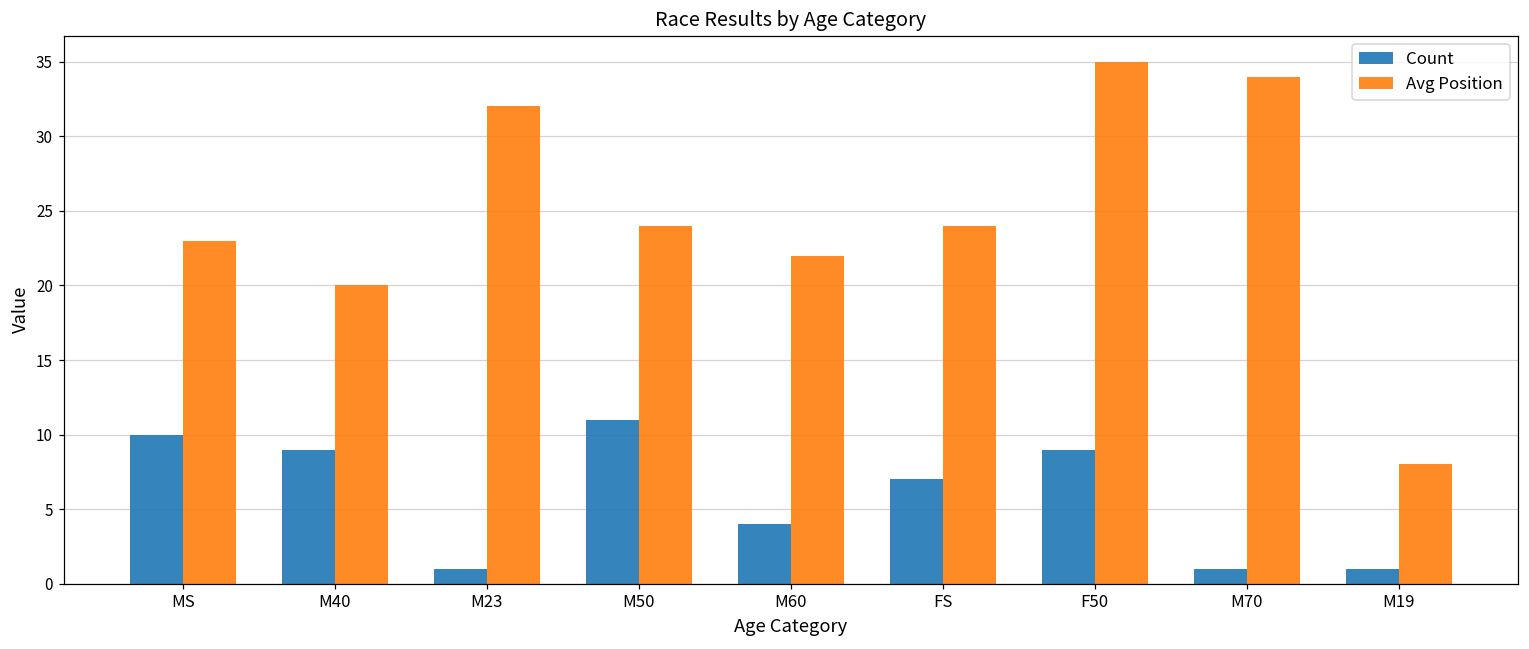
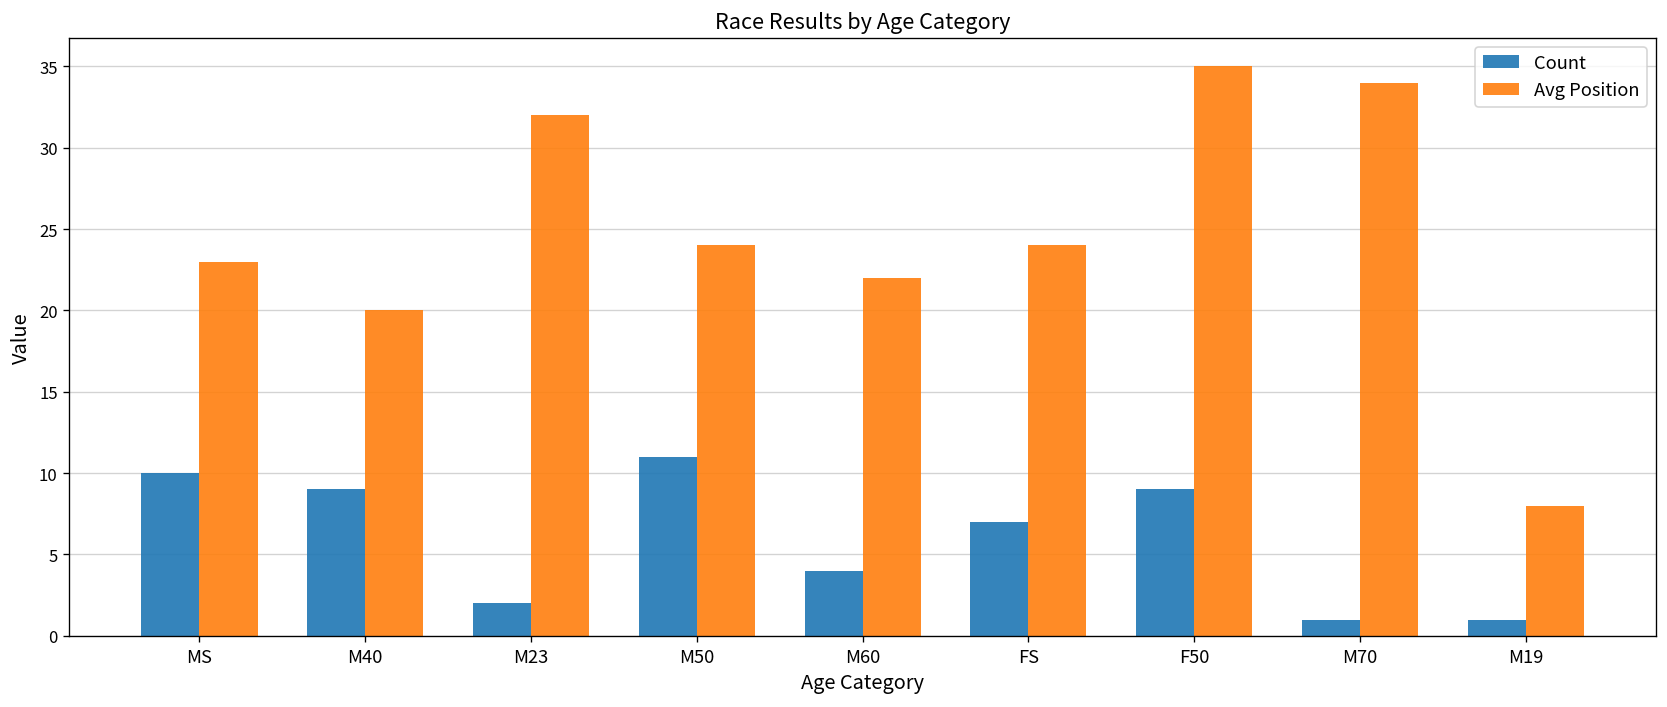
Count, M23: 1 -> 2
